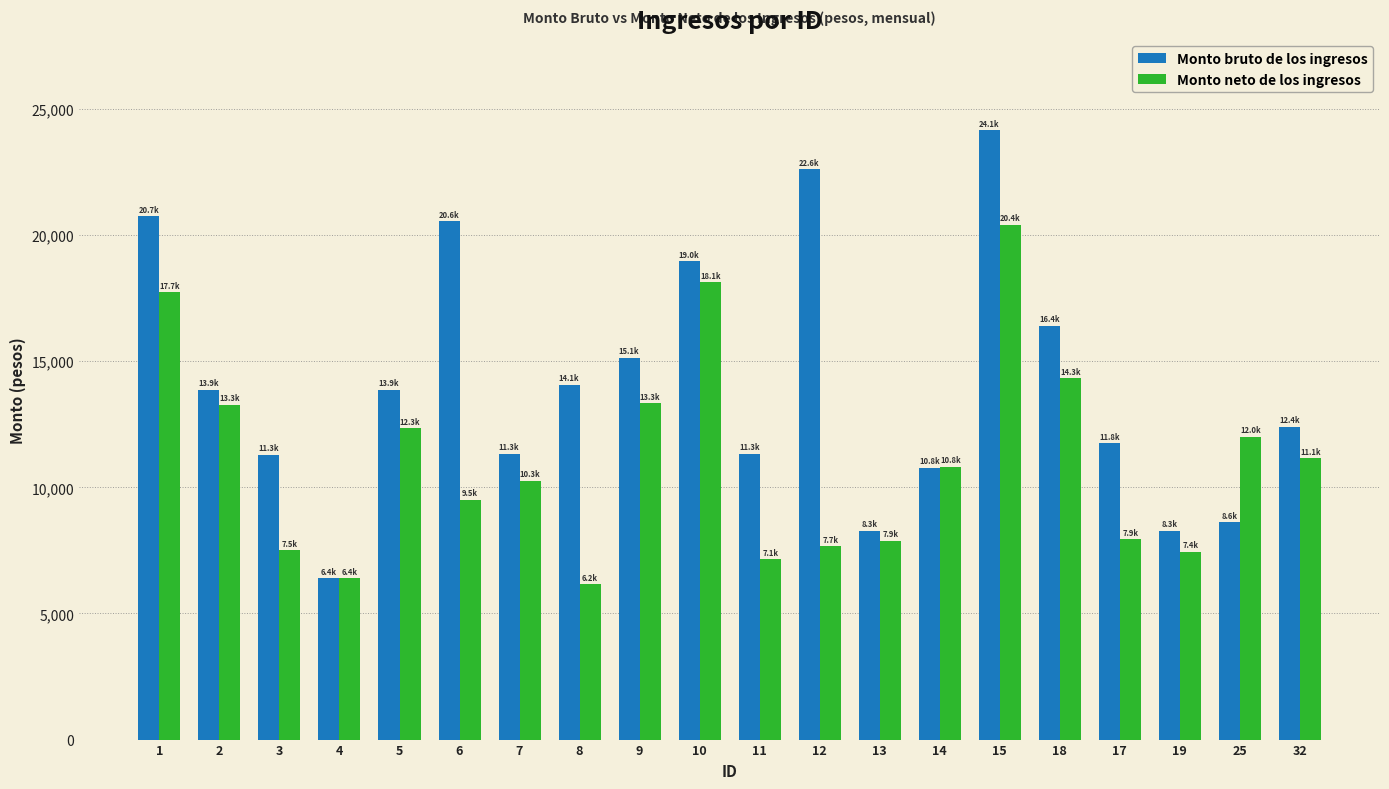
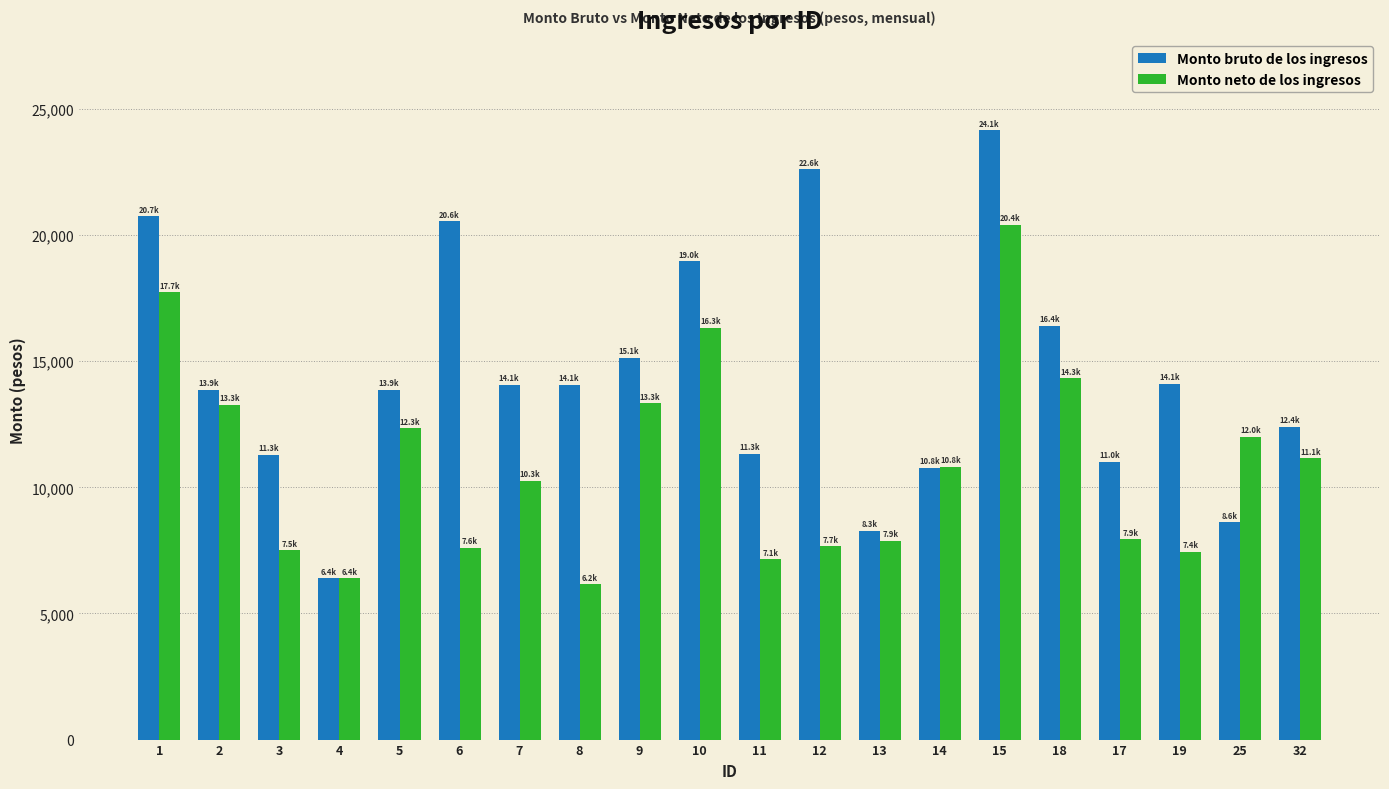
Monto neto de los ingresos, 6: 9.5k -> 7.6k
Monto bruto de los ingresos, 7: 11.3k -> 14.1k
Monto neto de los ingresos, 10: 18.1k -> 16.3k
Monto bruto de los ingresos, 17: 11.8k -> 11.0k
Monto bruto de los ingresos, 19: 8.3k -> 14.1k
